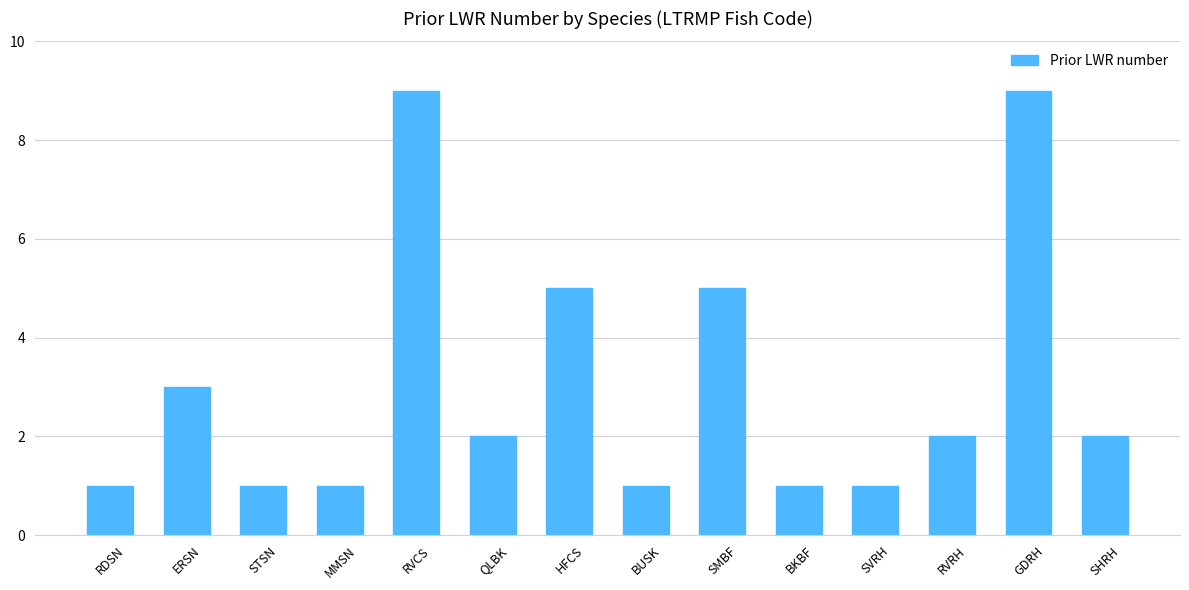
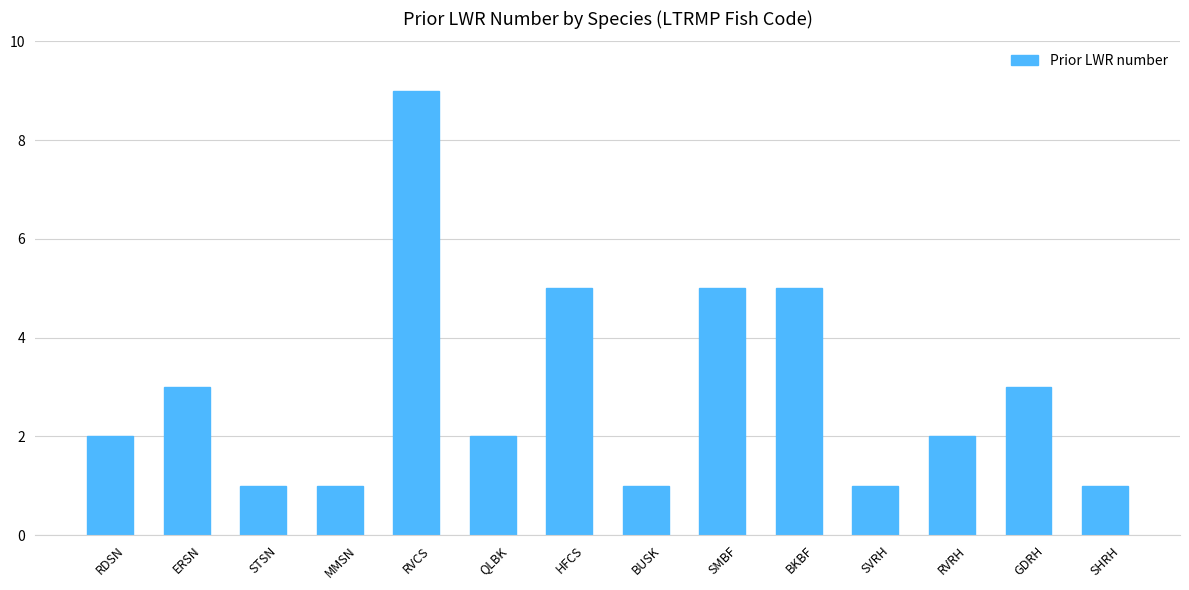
RDSN: 1 -> 2
BKBF: 1 -> 5
GDRH: 9 -> 3
SHRH: 2 -> 1
